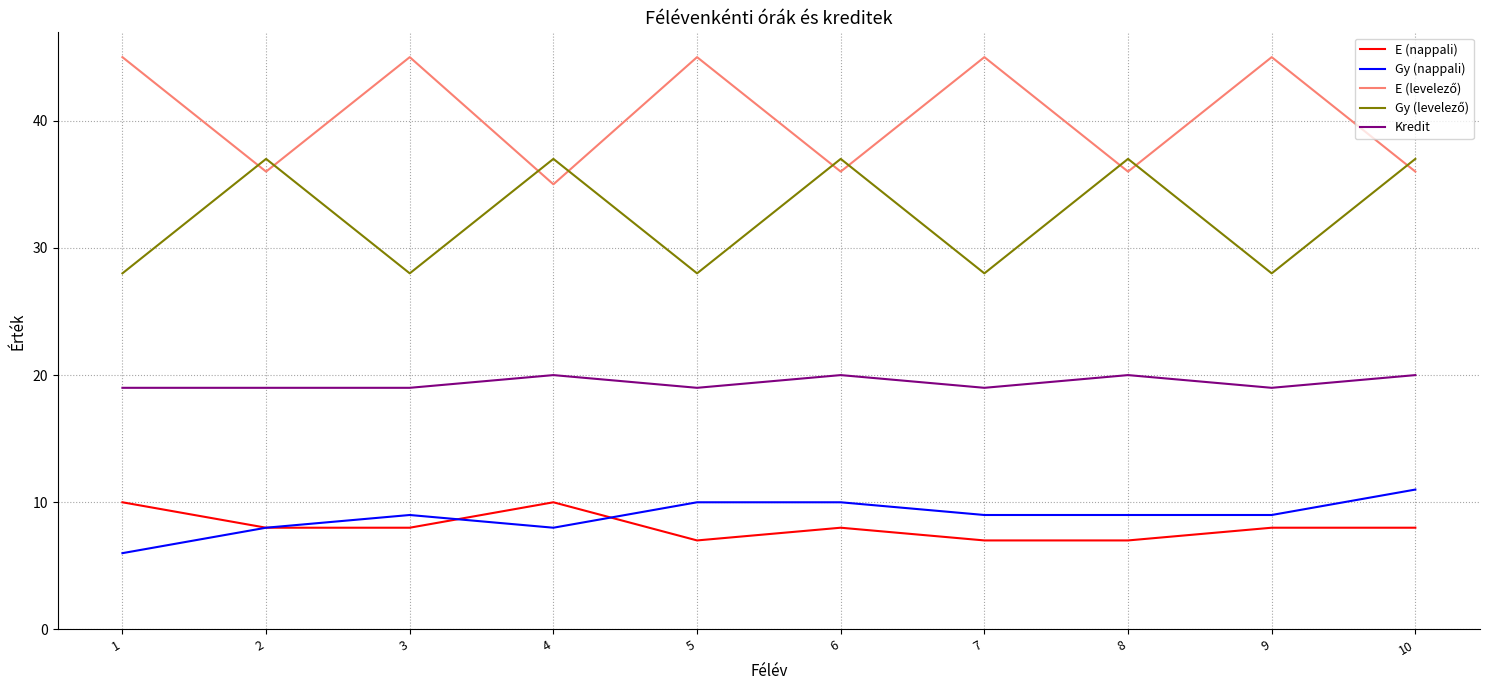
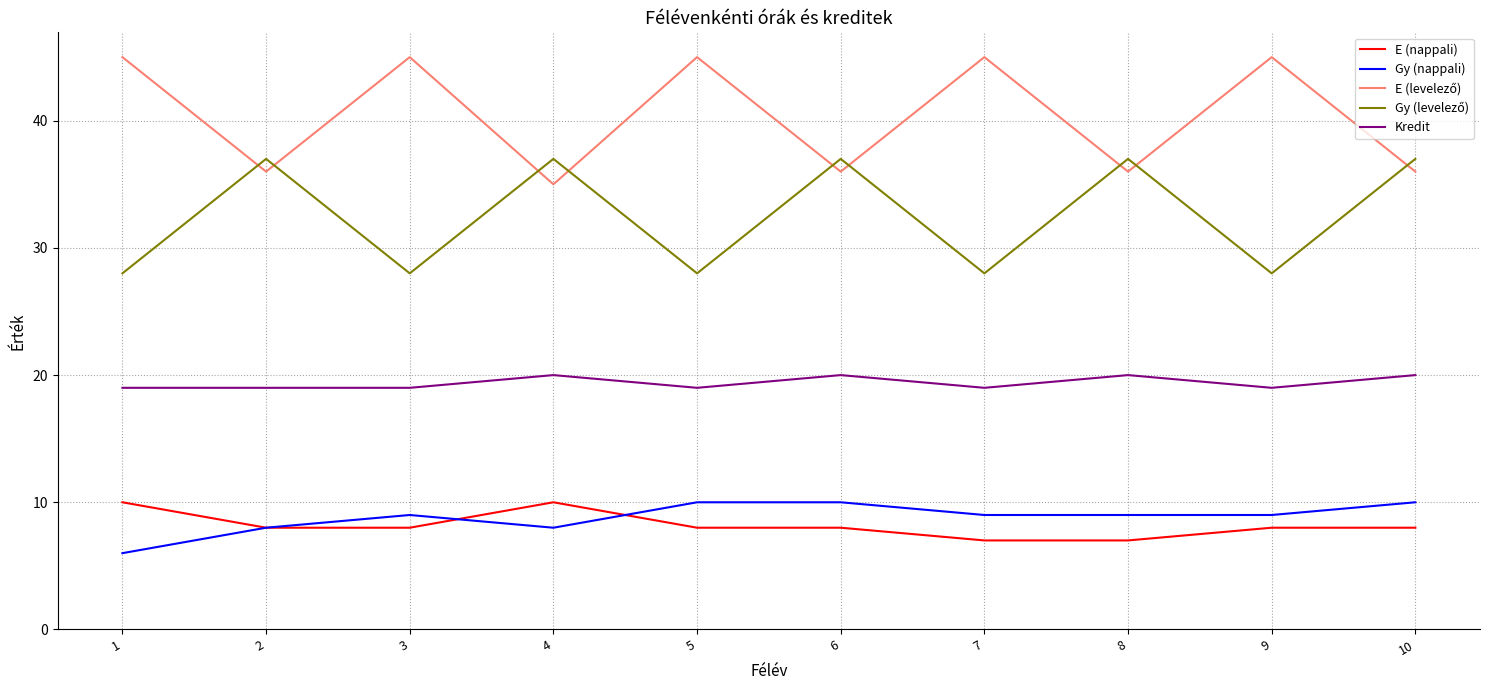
E (nappali), 5: 7 -> 8
Gy (nappali), 10: 11 -> 10
